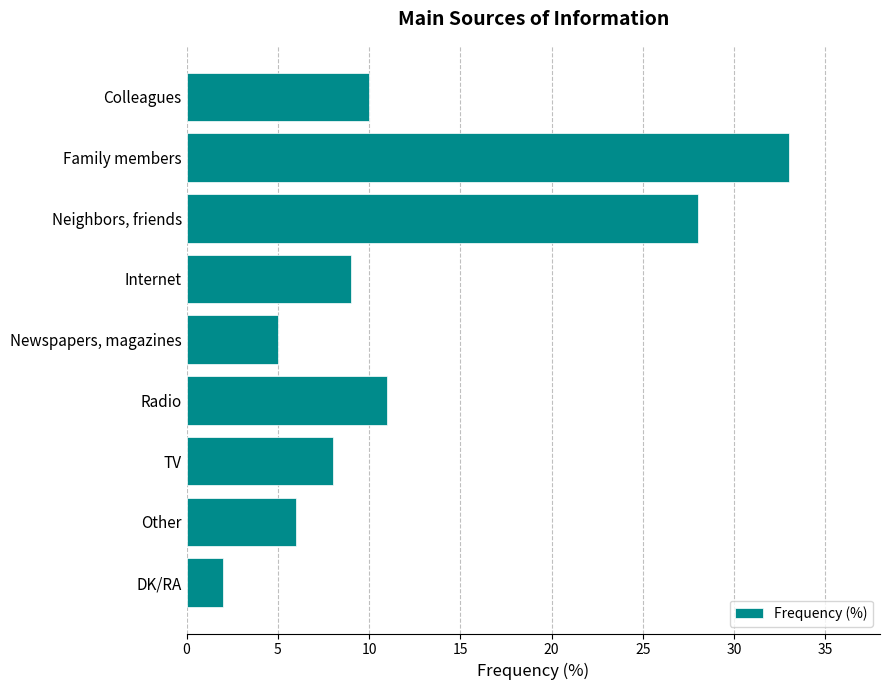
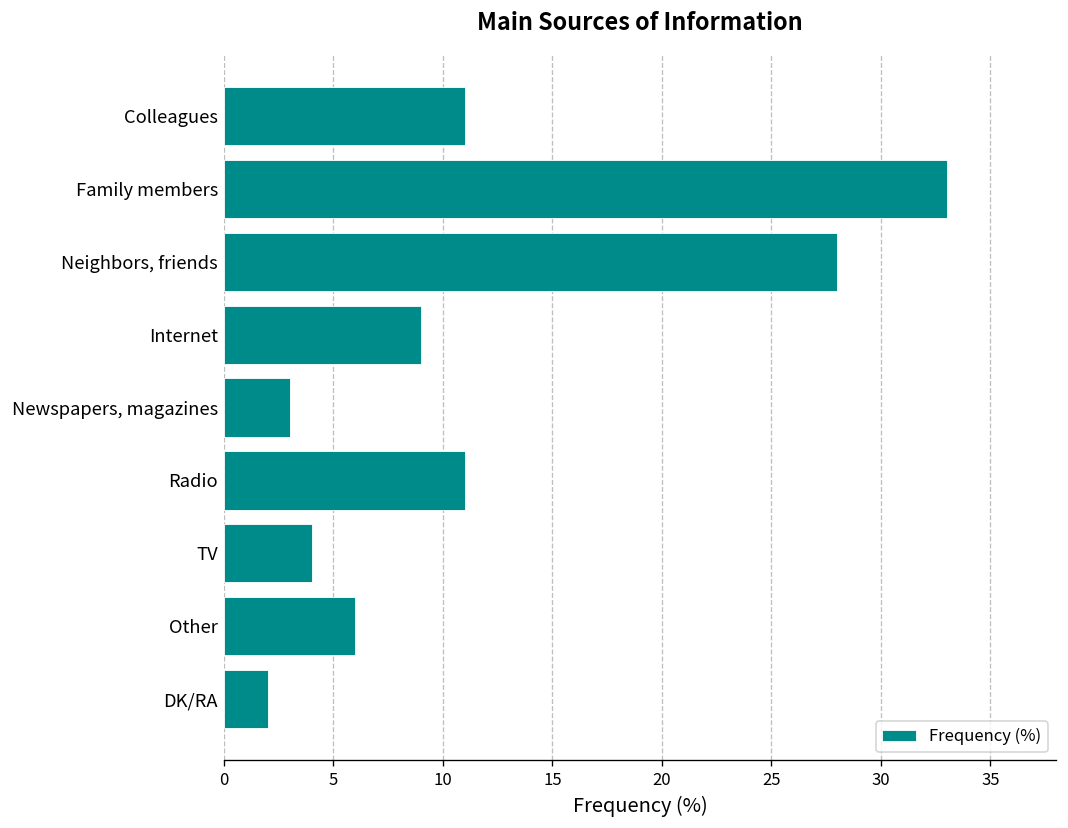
Colleagues: 10 -> 11
Newspapers, magazines: 5 -> 3
TV: 8 -> 4
